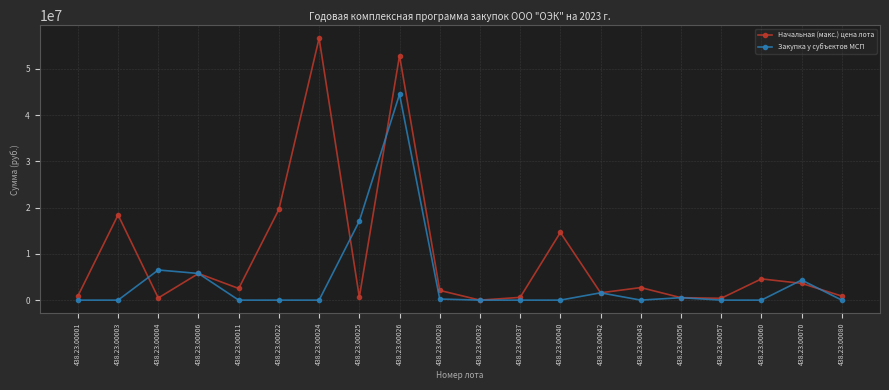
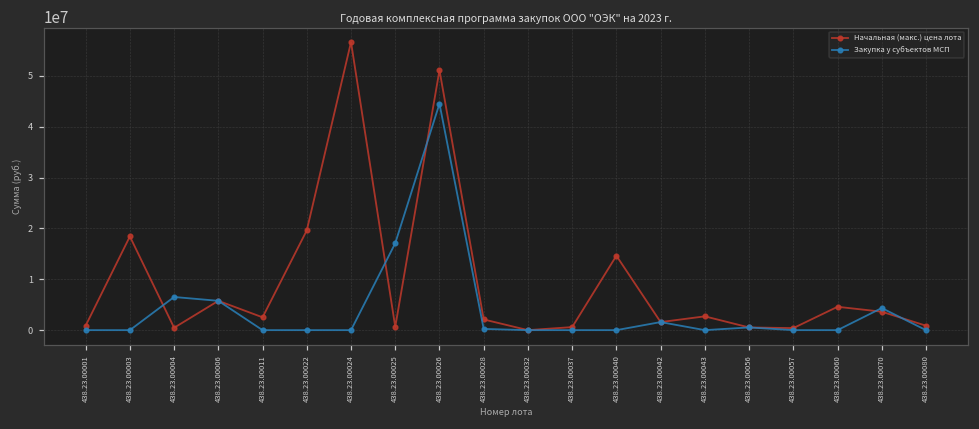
Начальная (макс.) цена лота, 438.23.00026: 53000000 -> 51000000
